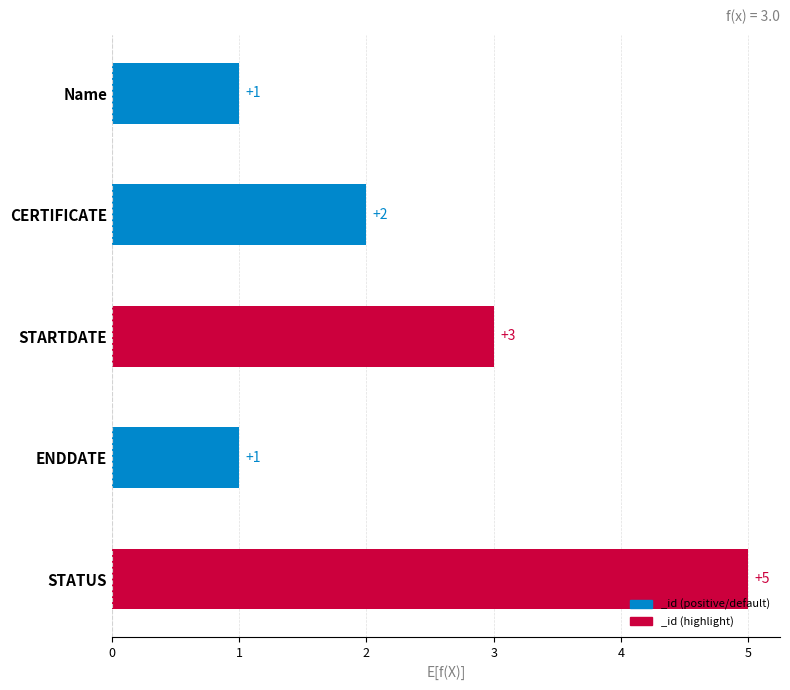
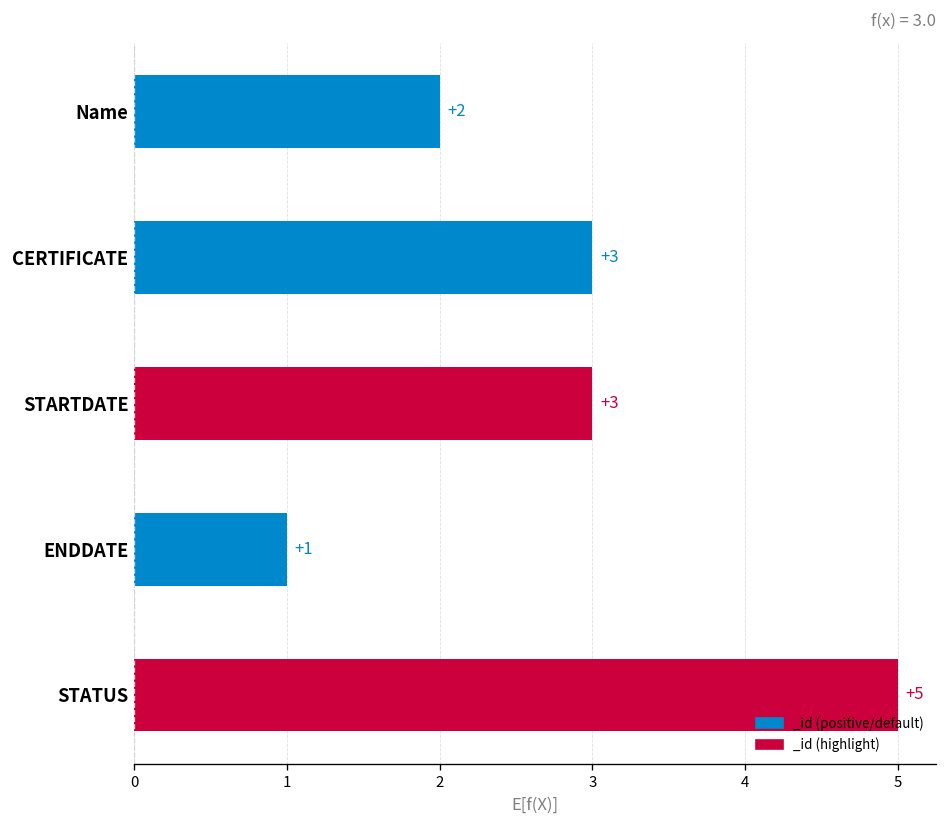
Name: +1 -> +2
CERTIFICATE: +2 -> +3
